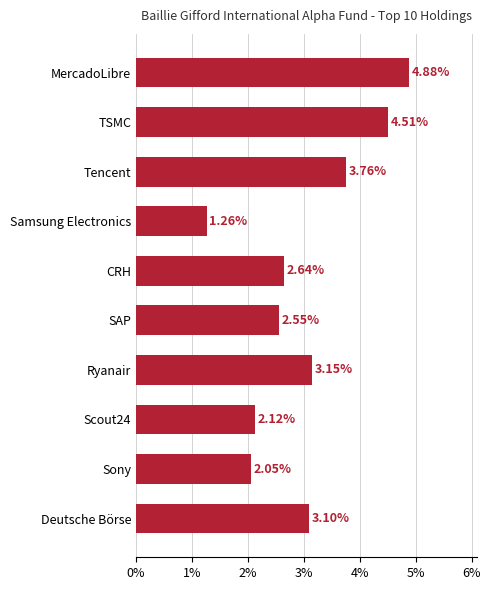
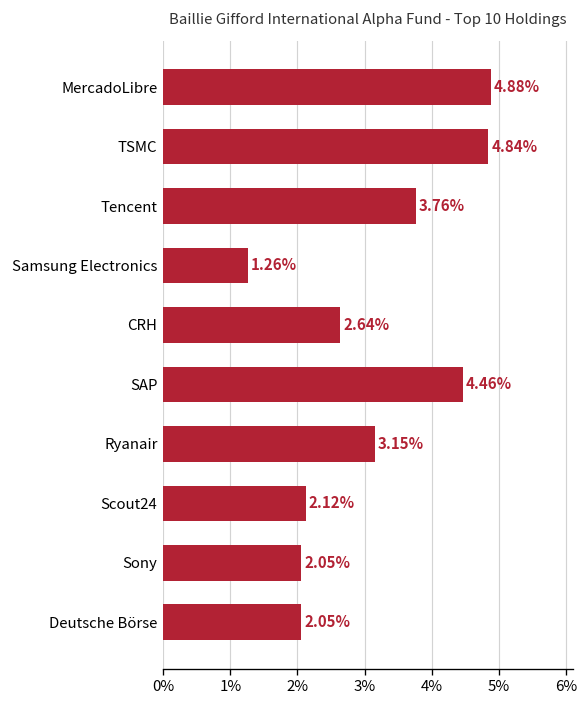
TSMC: 4.51% -> 4.84%
SAP: 2.55% -> 4.46%
Deutsche Börse: 3.10% -> 2.05%
